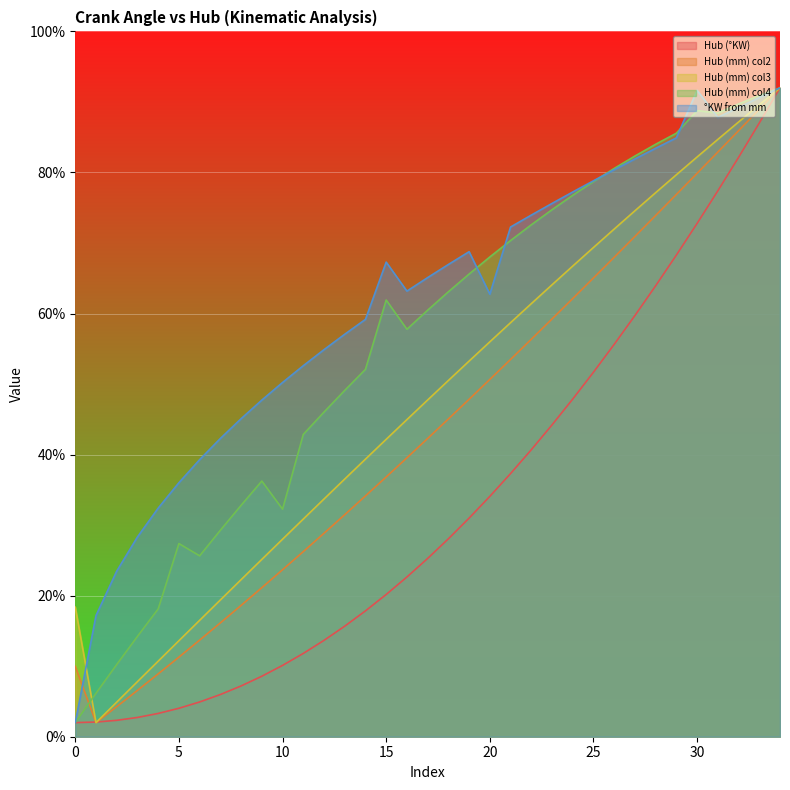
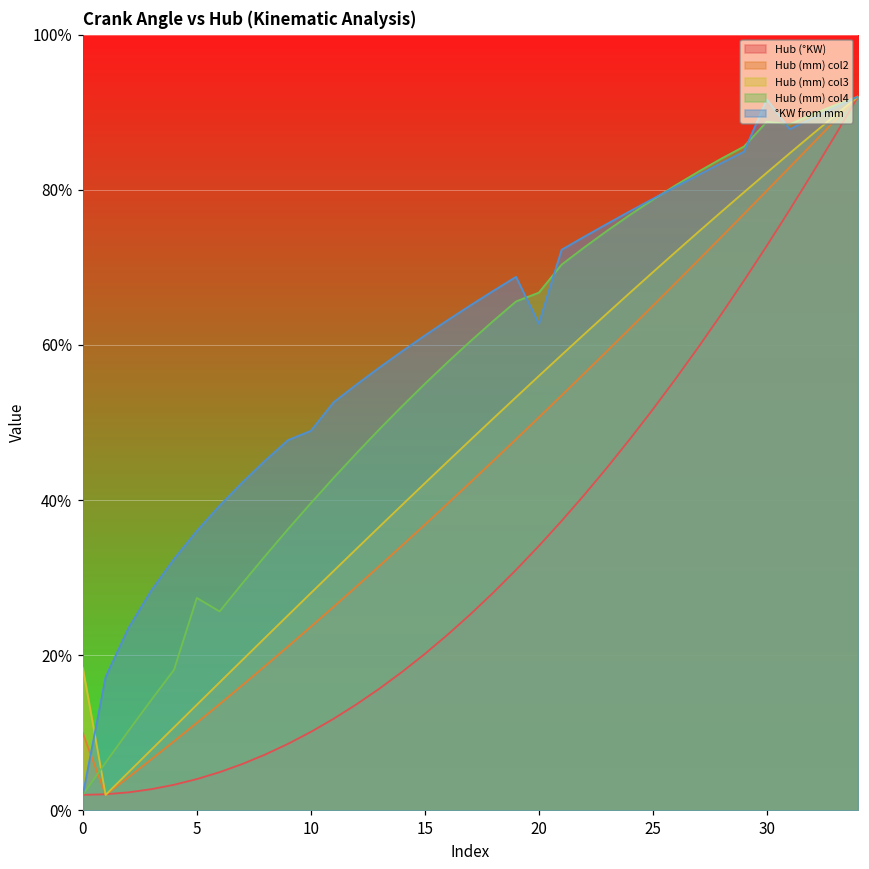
Hub (mm) col4, 10: 32% -> 40%
°KW from mm, 10: 50% -> 49%
Hub (mm) col4, 15: 62% -> 55%
°KW from mm, 15: 67% -> 61%
Hub (mm) col4, 20: 68% -> 67%
